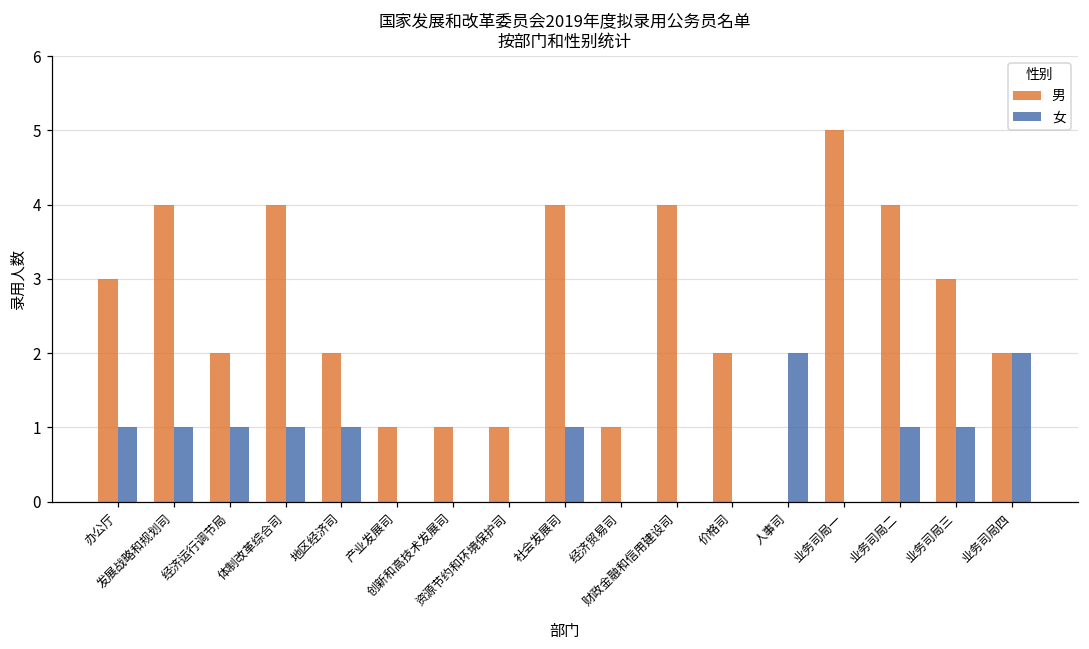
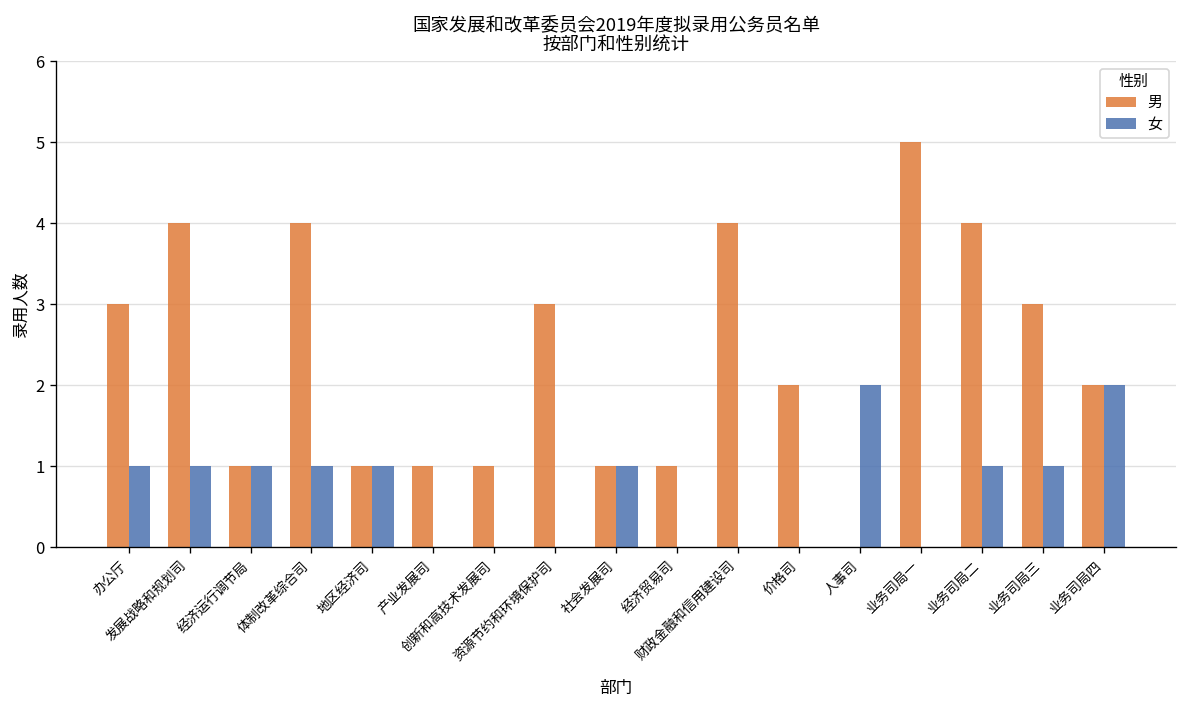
男, 经济运行调节局: 2 -> 1
男, 地区经济司: 2 -> 1
男, 资源节约和环境保护司: 1 -> 3
男, 社会发展司: 4 -> 1
